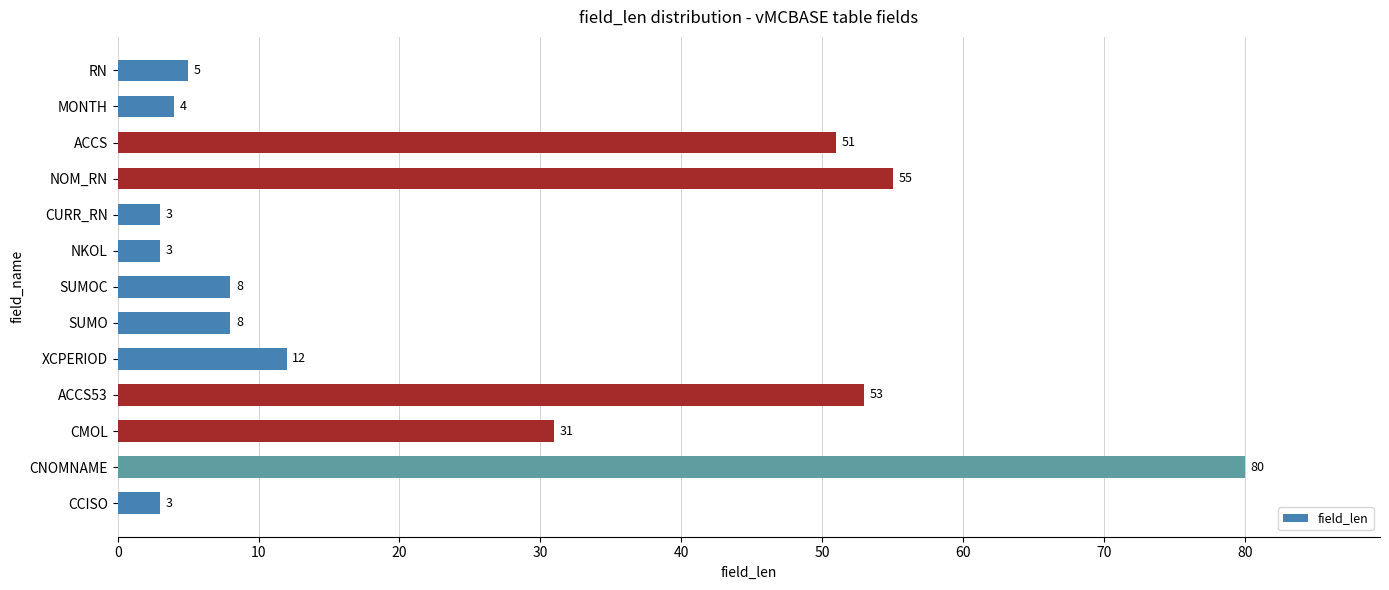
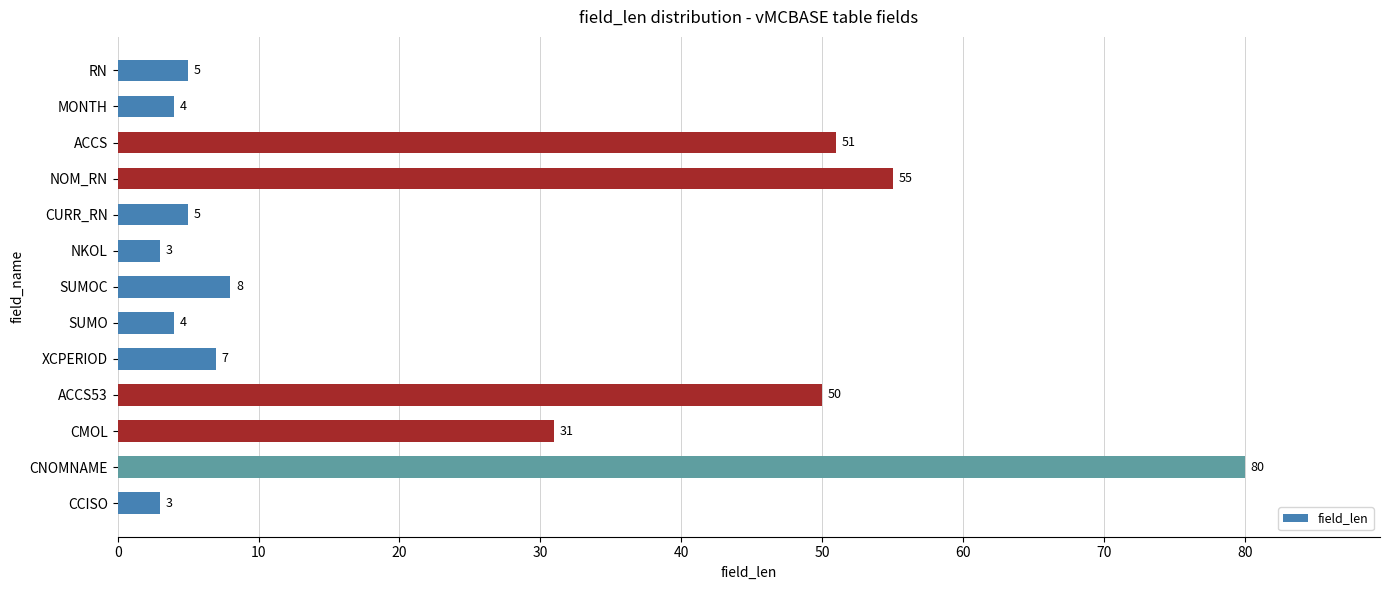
CURR_RN: 3 -> 5
SUMO: 8 -> 4
XCPERIOD: 12 -> 7
ACCS53: 53 -> 50
